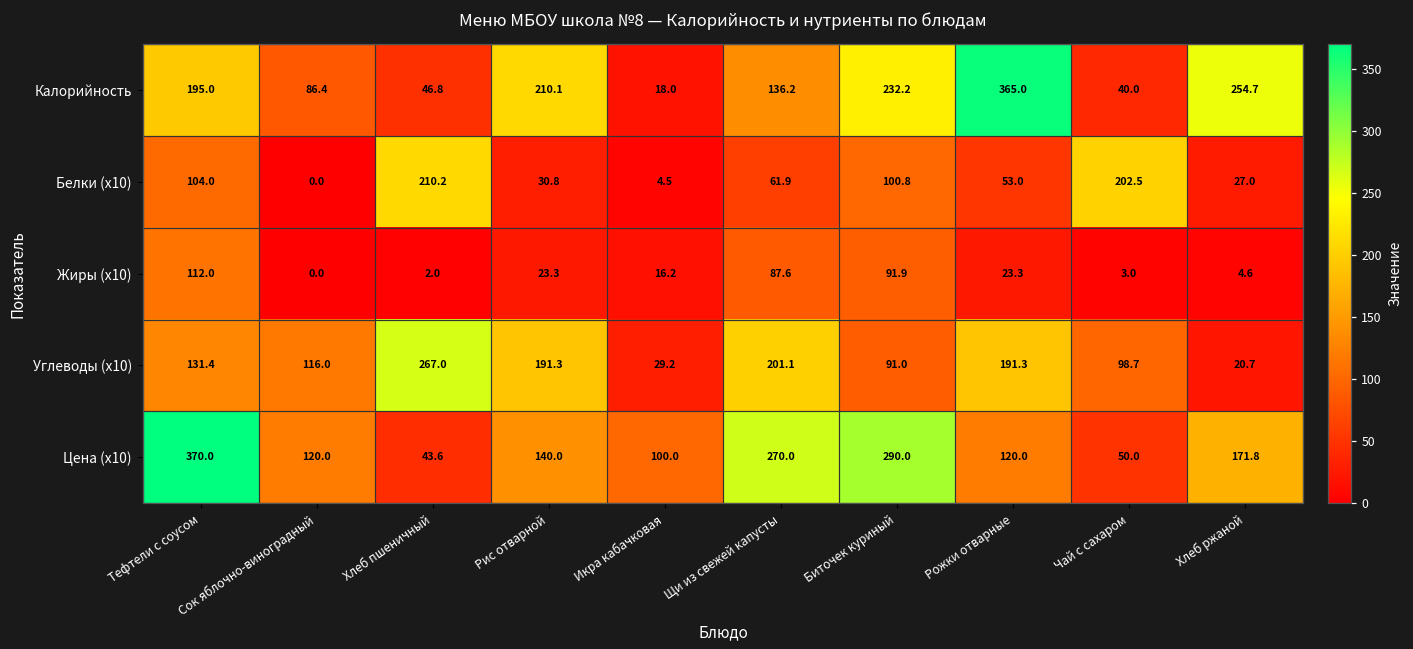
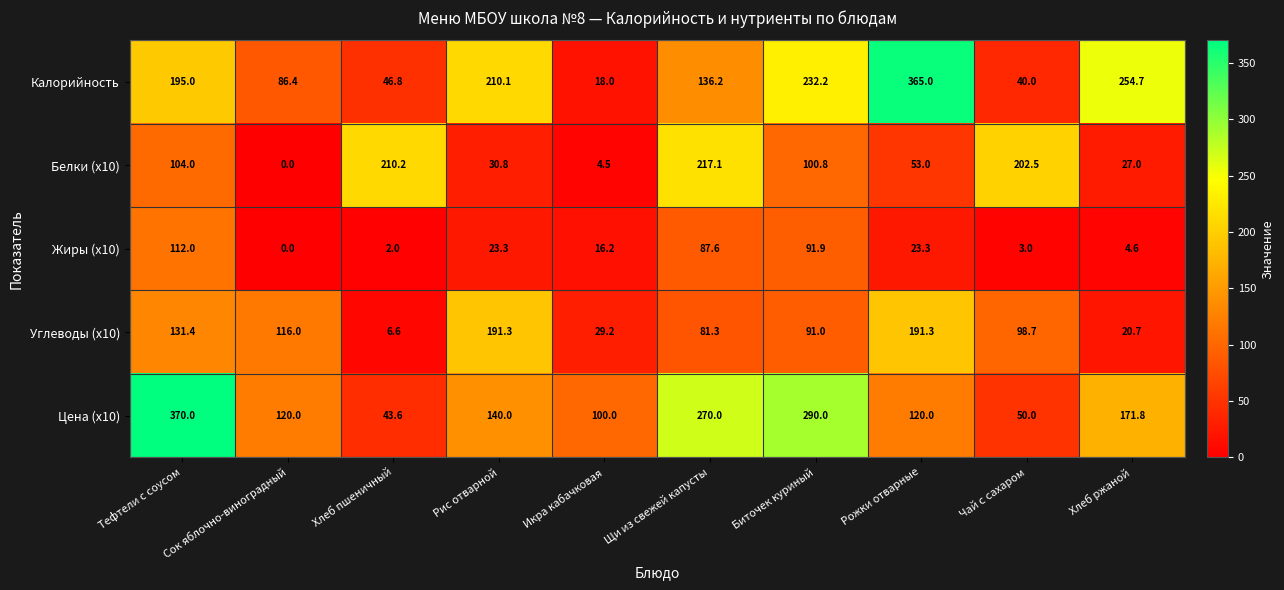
Белки (x10), Щи из свежей капусты: 61.9 -> 217.1
Углеводы (x10), Хлеб пшеничный: 267.0 -> 6.6
Углеводы (x10), Щи из свежей капусты: 201.1 -> 81.3
